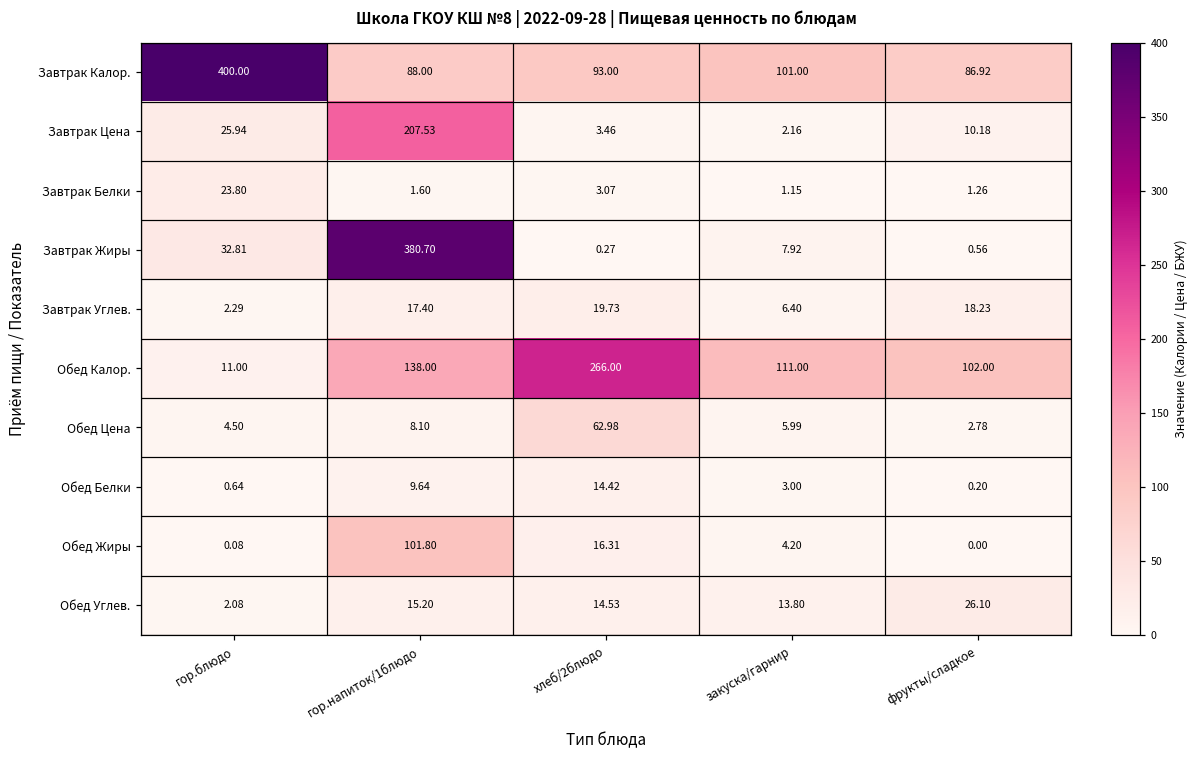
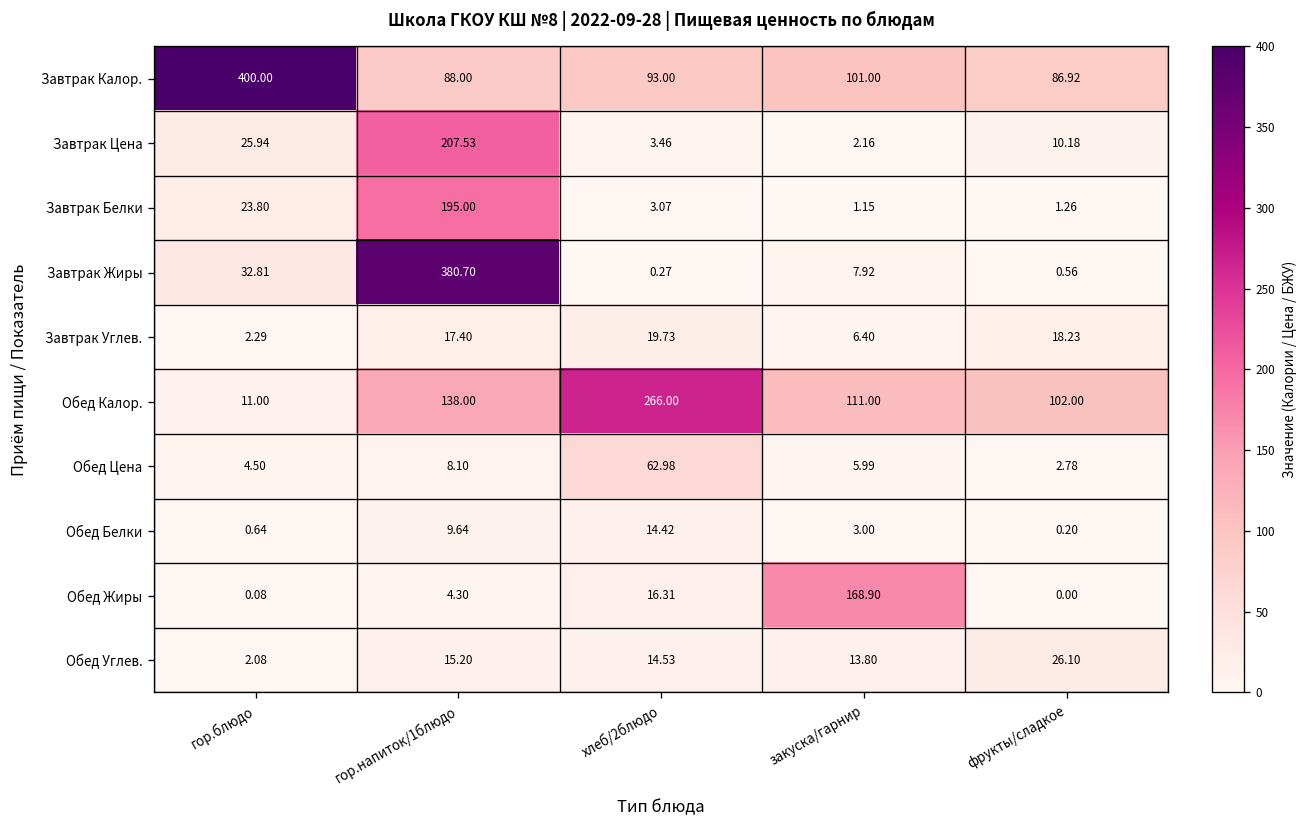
Завтрак Белки, гор.напиток/1блюдо: 1.60 -> 195.00
Обед Жиры, гор.напиток/1блюдо: 101.80 -> 4.30
Обед Жиры, закуска/гарнир: 4.20 -> 168.90
